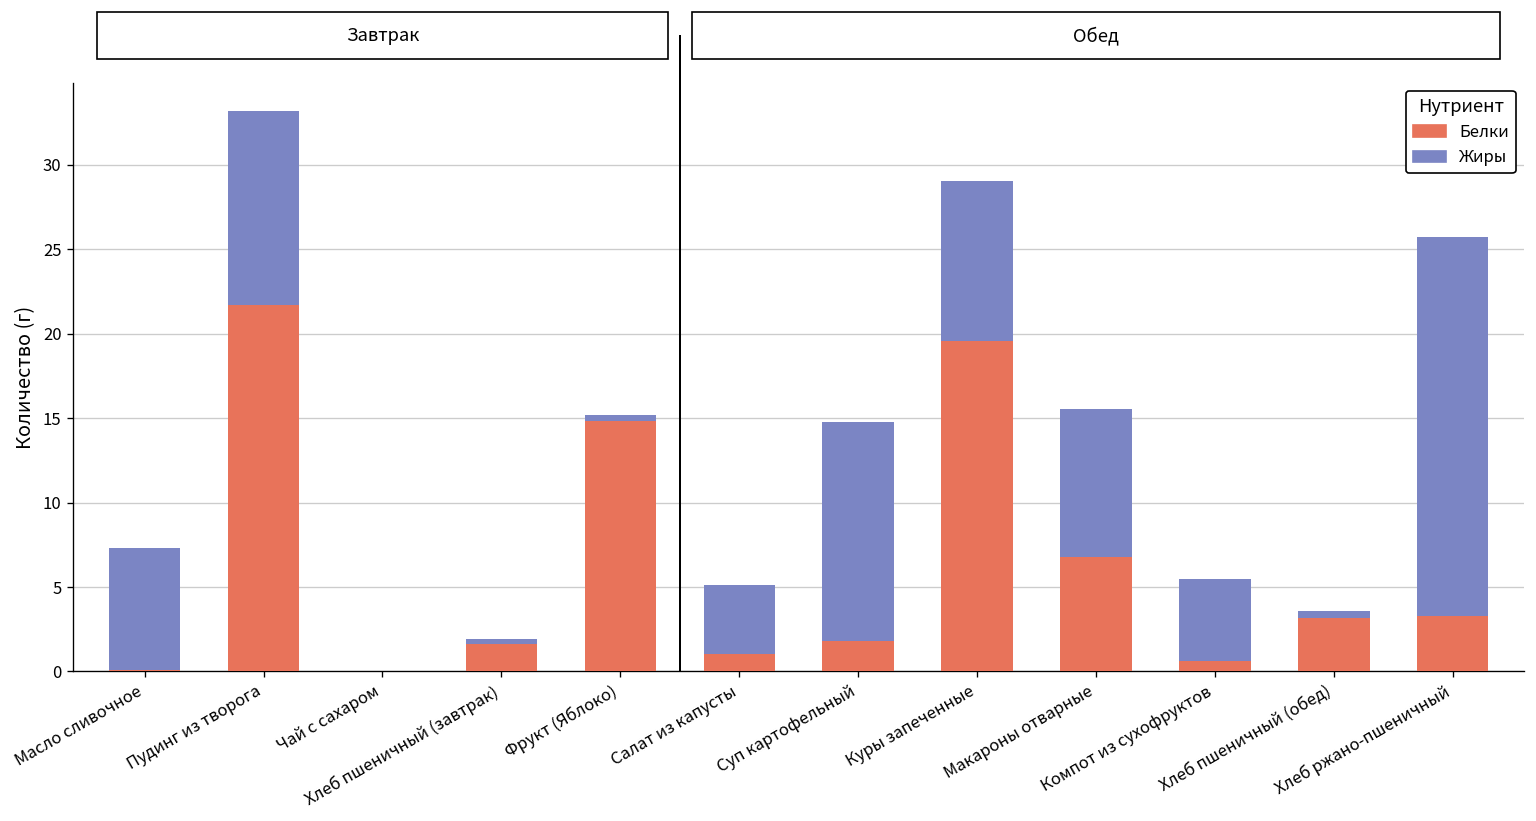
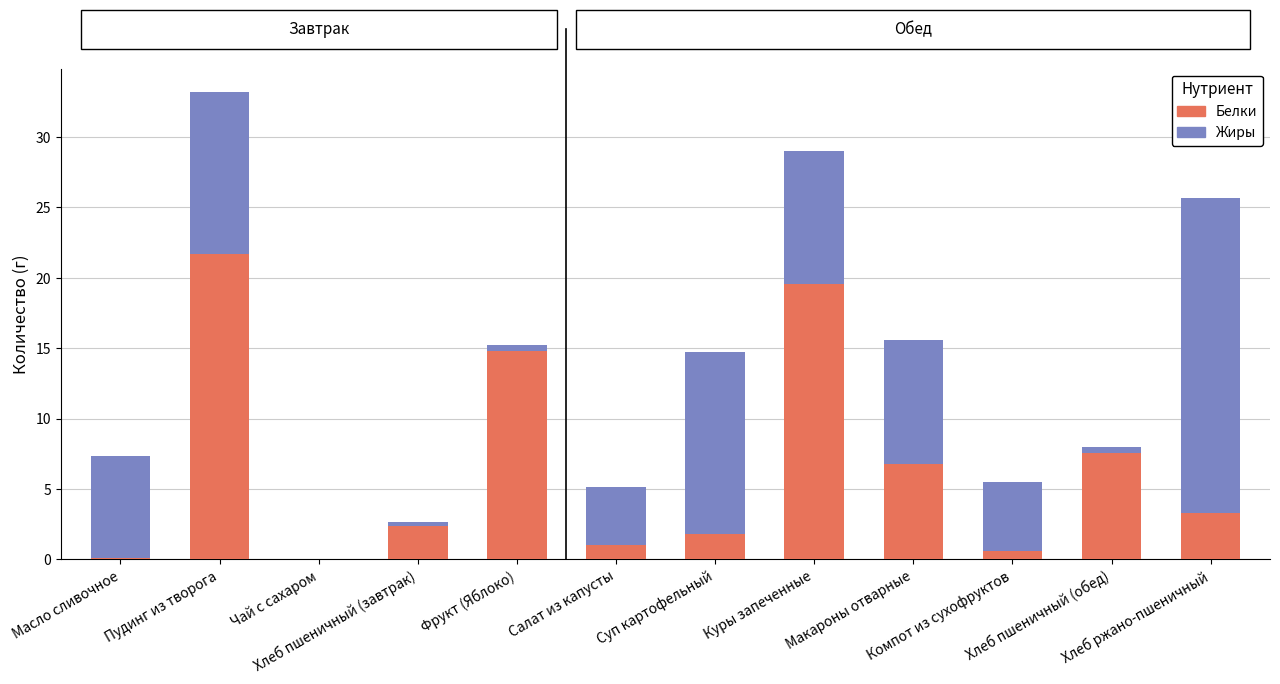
Белки, Хлеб пшеничный (завтрак): 1.6 -> 2.4
Белки, Хлеб пшеничный (обед): 3.2 -> 7.6
